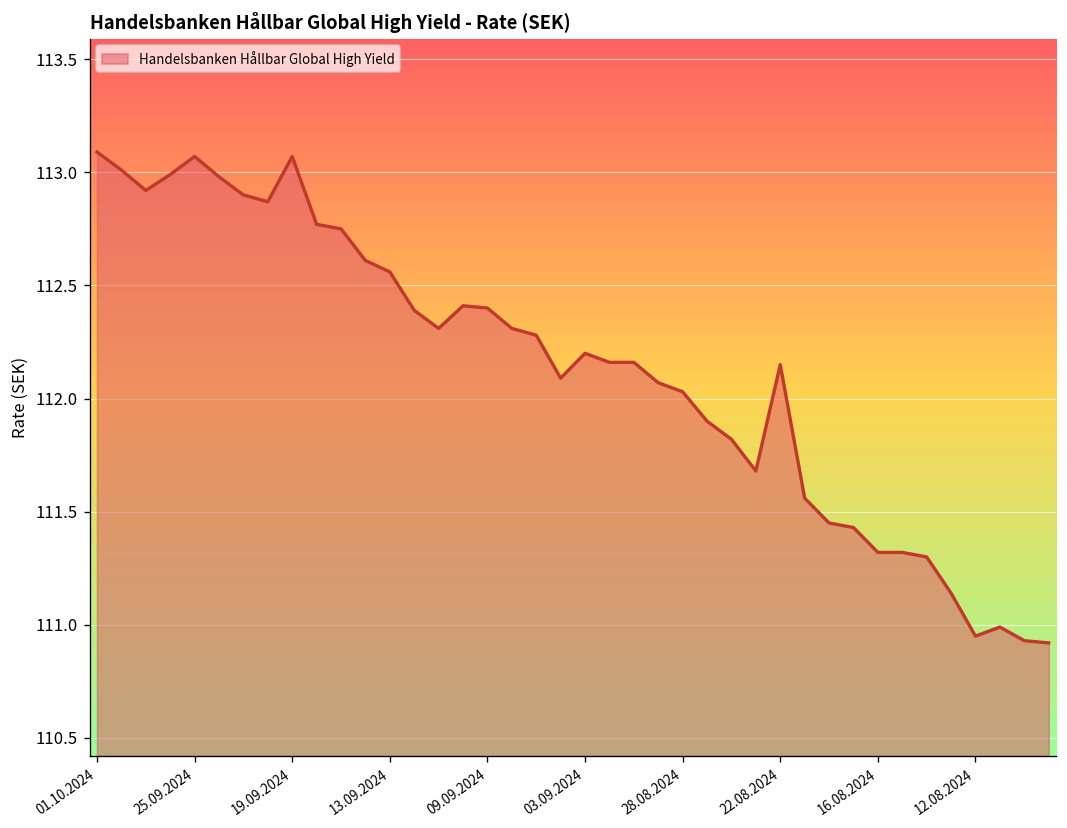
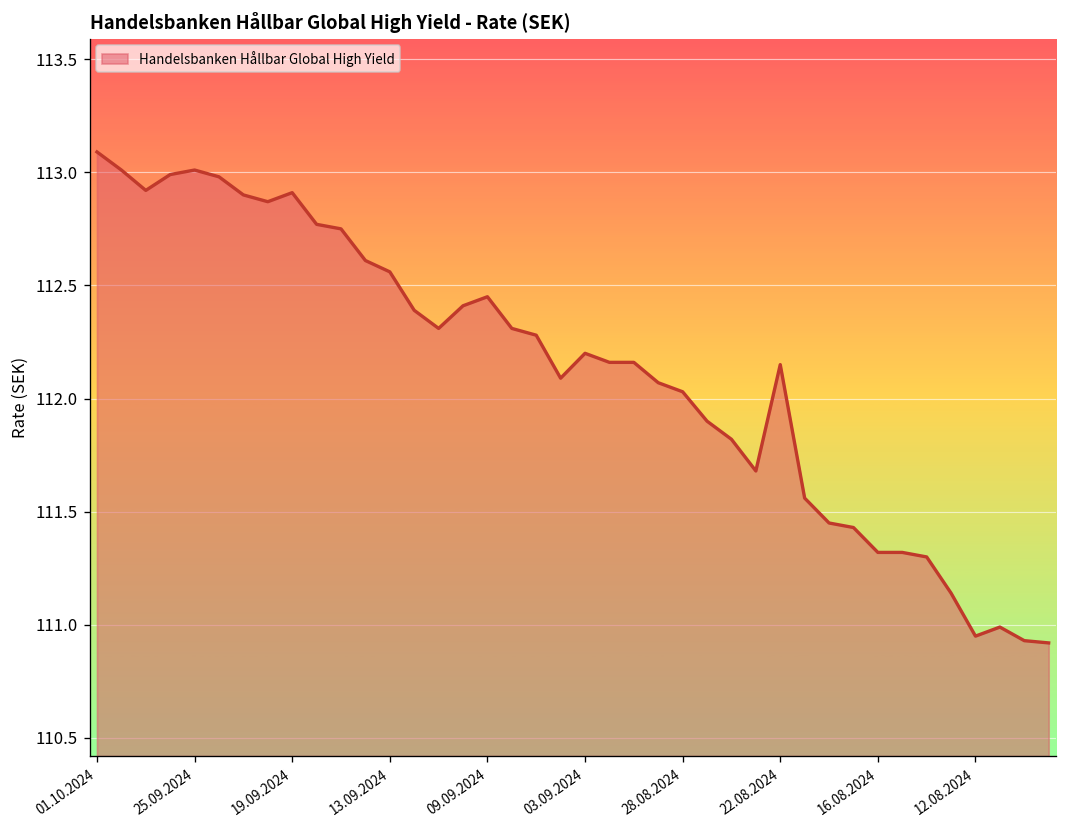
25.09.2024: 113.07 -> 113.01
19.09.2024: 113.07 -> 112.91
09.09.2024: 112.40 -> 112.45
